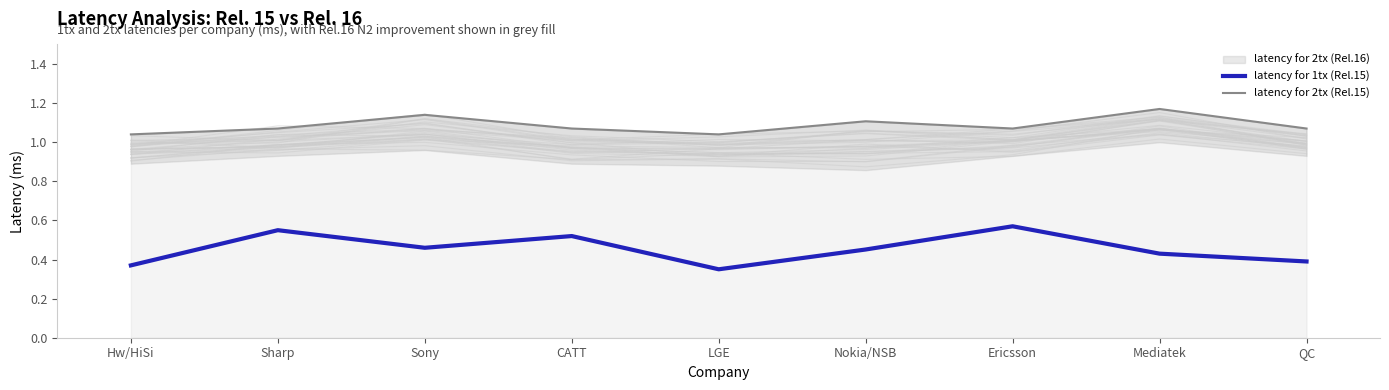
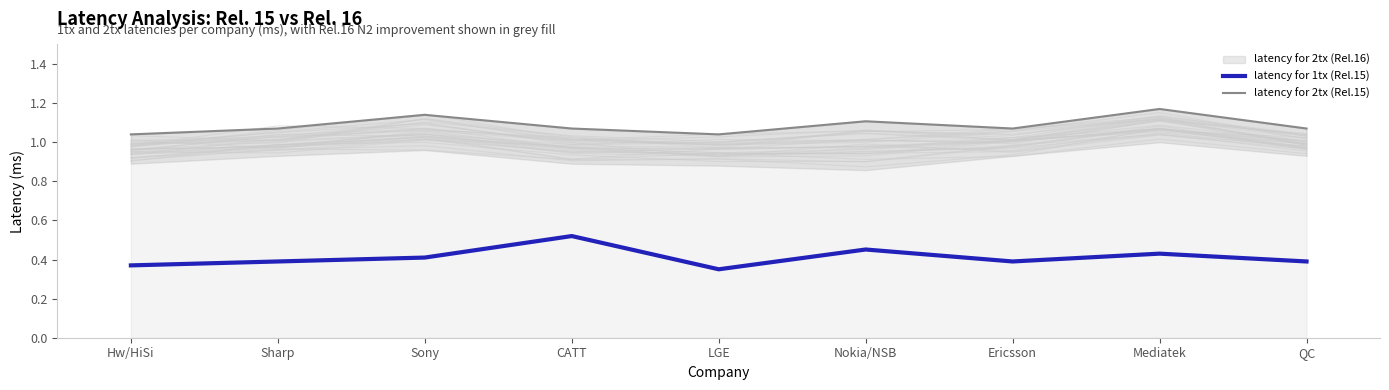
latency for 1tx (Rel.15), Sharp: 0.55 -> 0.39
latency for 1tx (Rel.15), Sony: 0.46 -> 0.41
latency for 1tx (Rel.15), Ericsson: 0.57 -> 0.39
